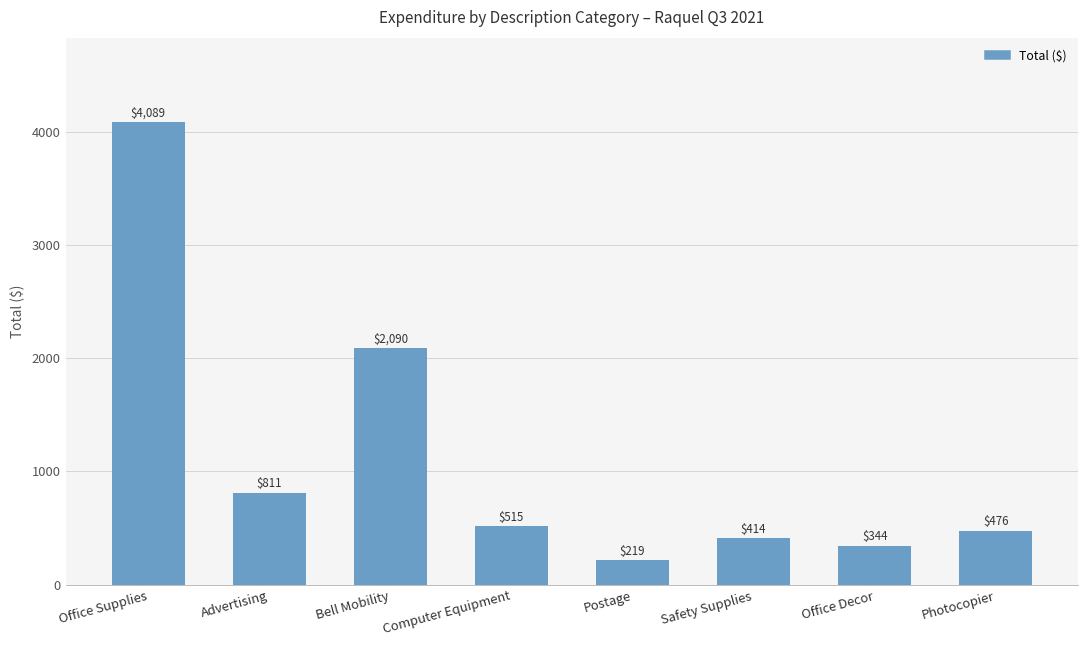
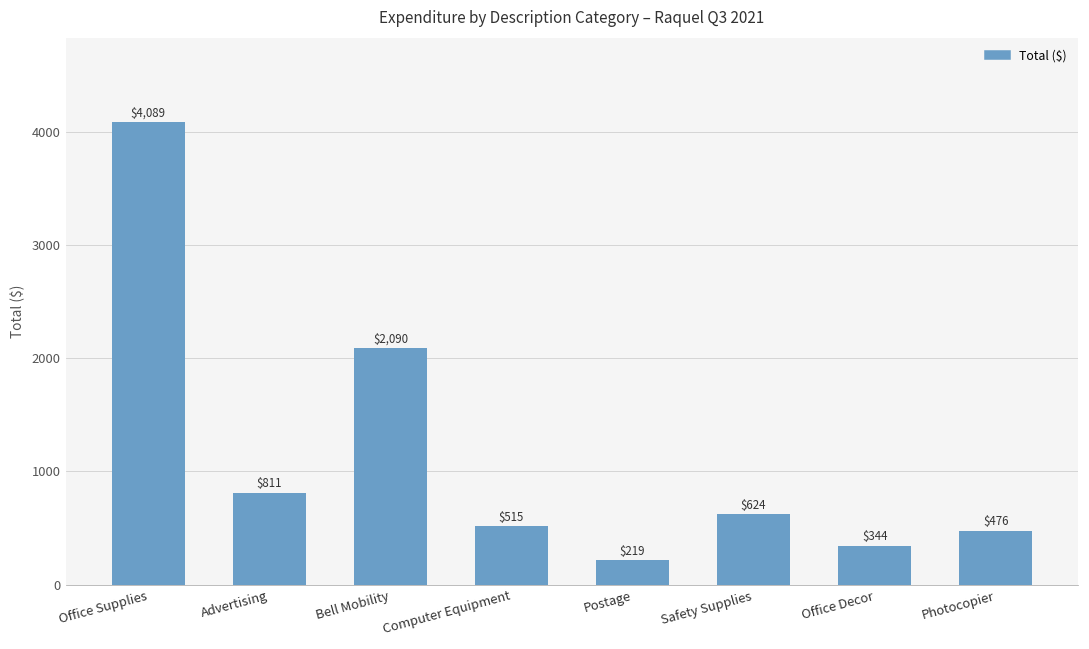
Safety Supplies: $414 -> $624
